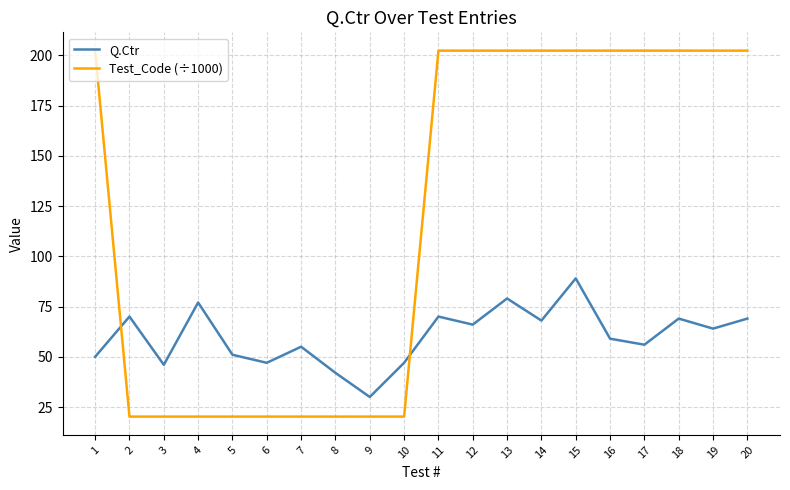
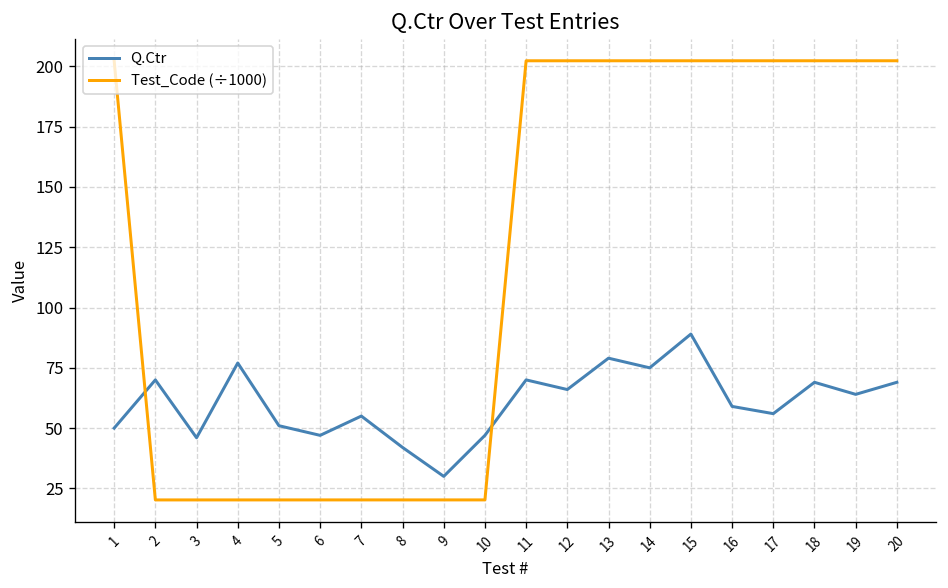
Q.Ctr, 14: 68 -> 75
